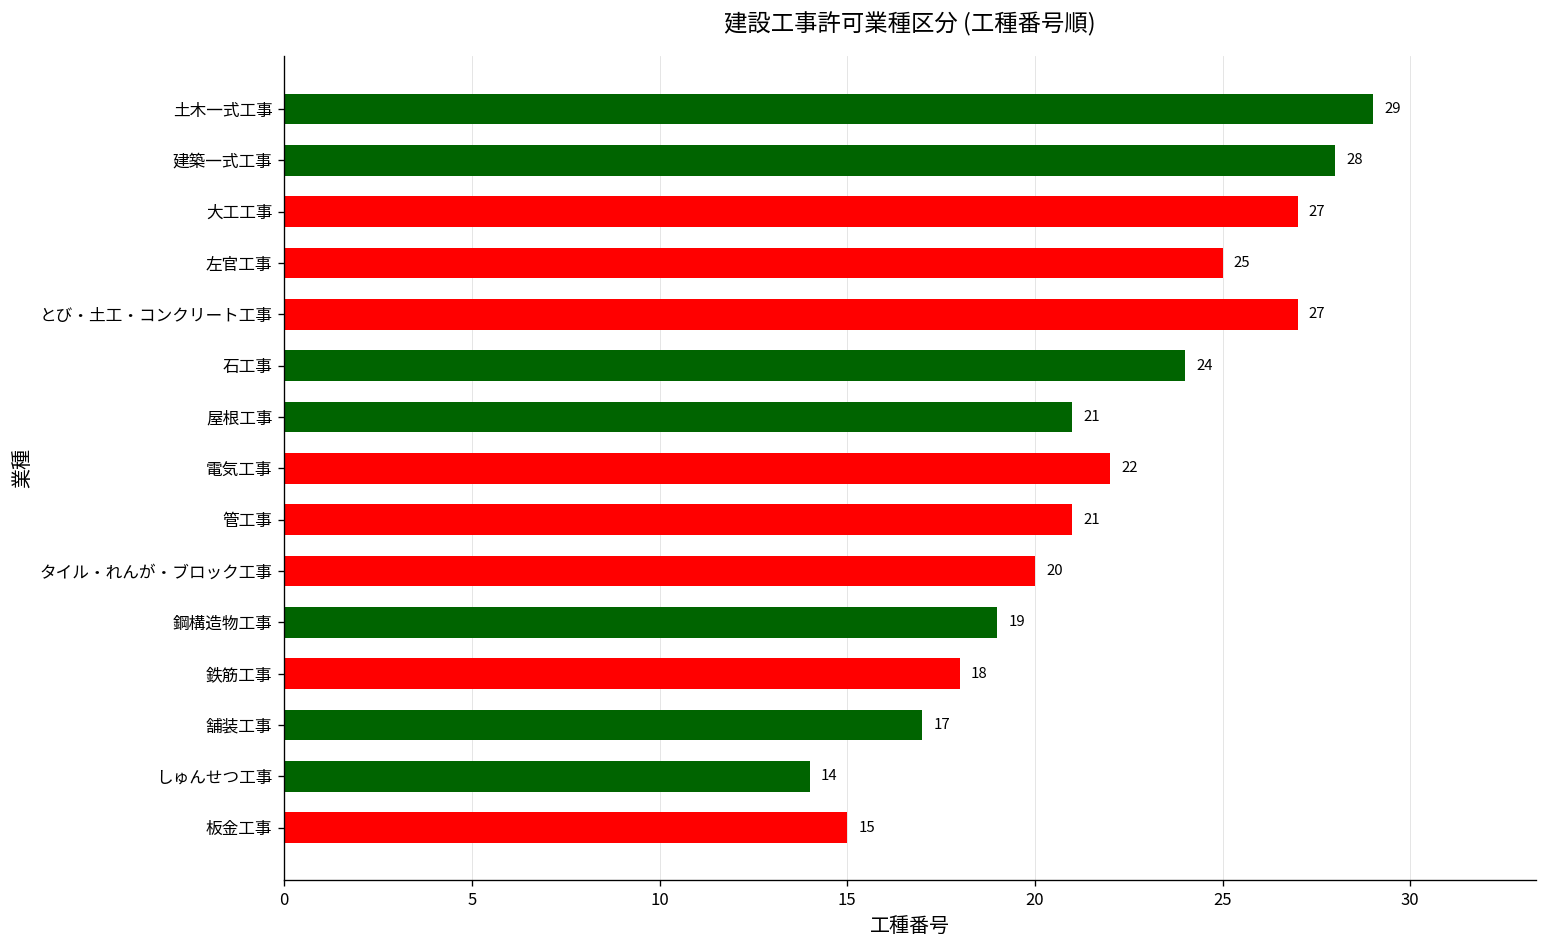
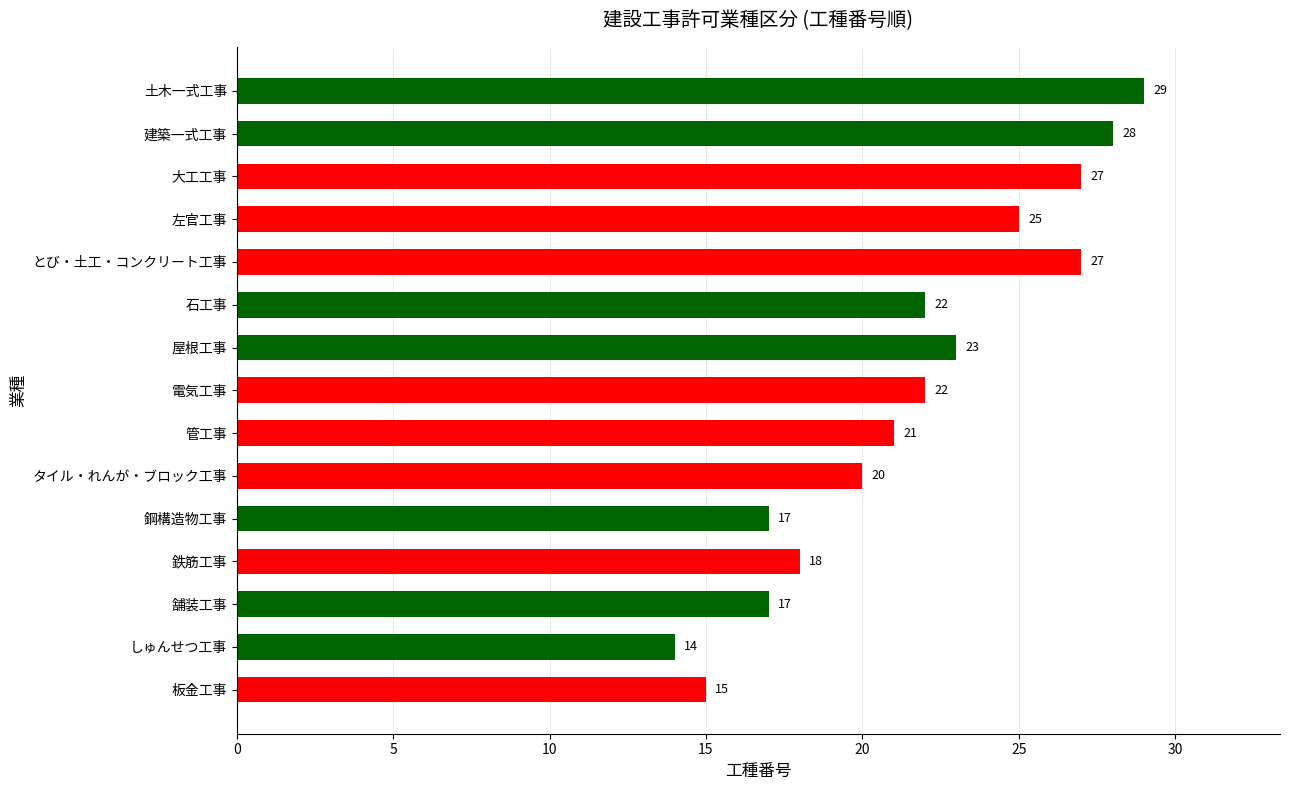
石工事: 24 -> 22
屋根工事: 21 -> 23
鋼構造物工事: 19 -> 17
